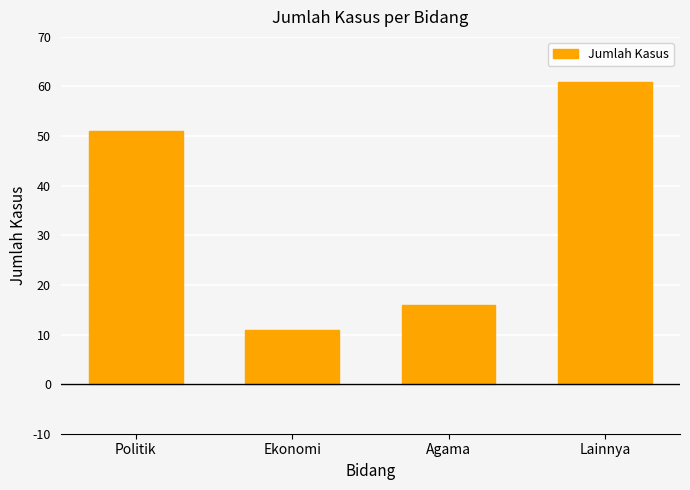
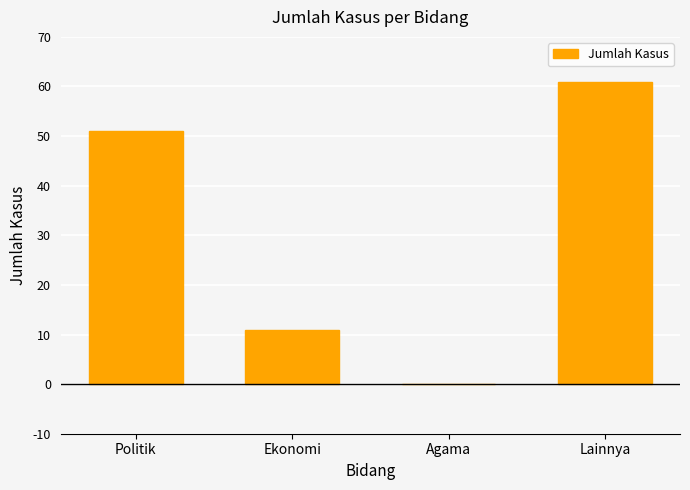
Agama: 16 -> 0
